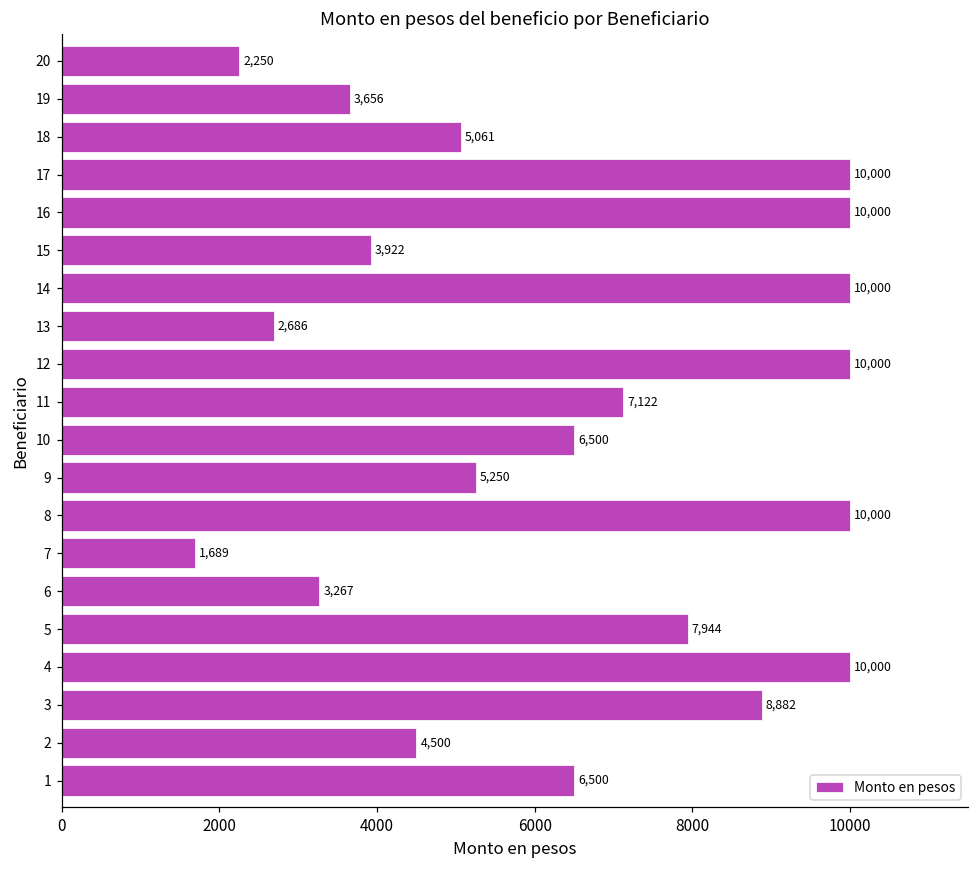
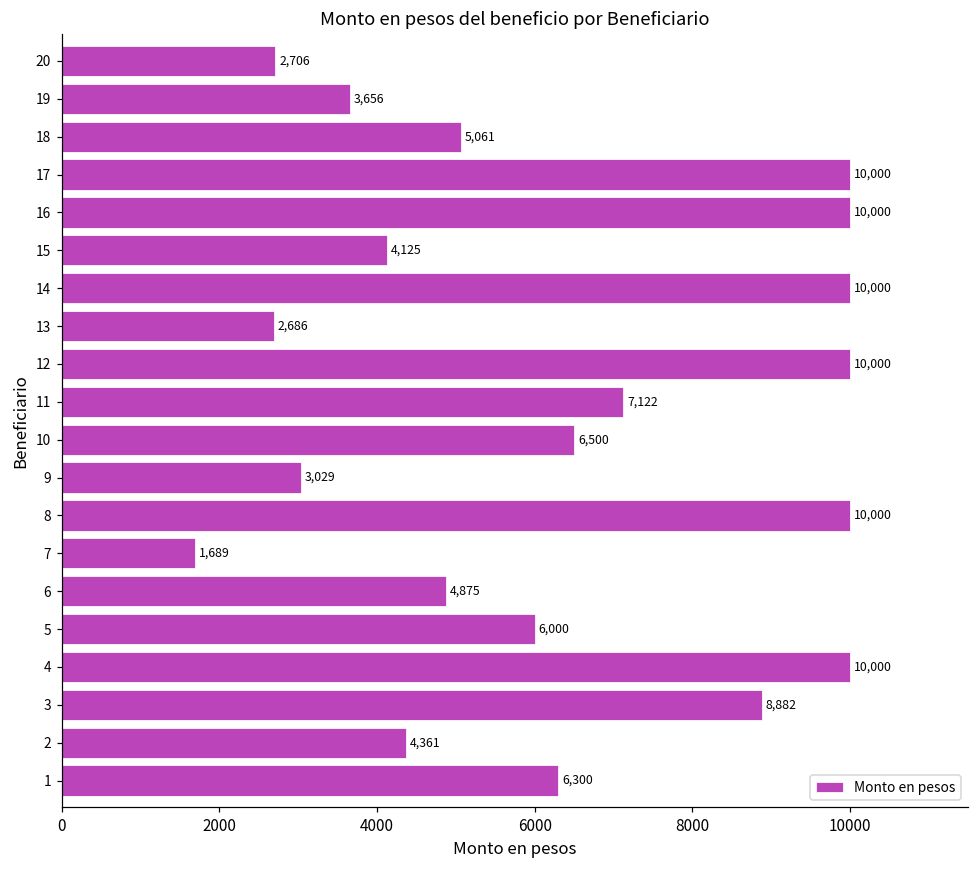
20: 2,250 -> 2,706
15: 3,922 -> 4,125
9: 5,250 -> 3,029
6: 3,267 -> 4,875
5: 7,944 -> 6,000
2: 4,500 -> 4,361
1: 6,500 -> 6,300
